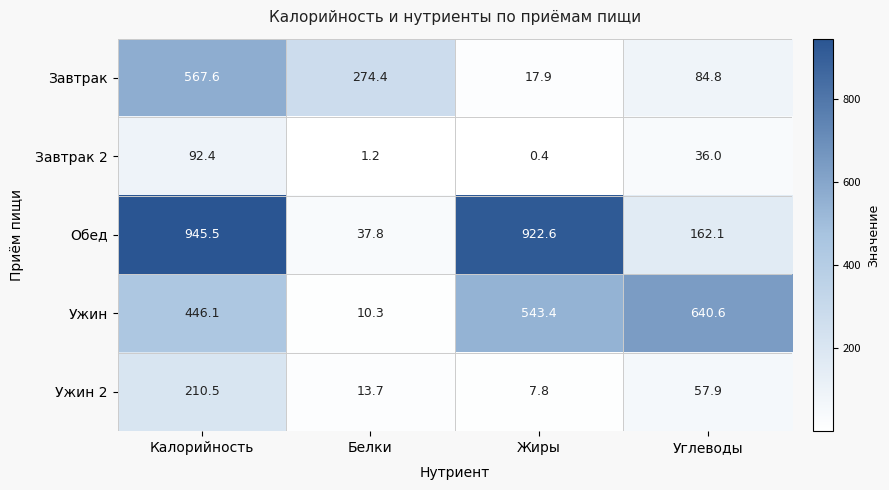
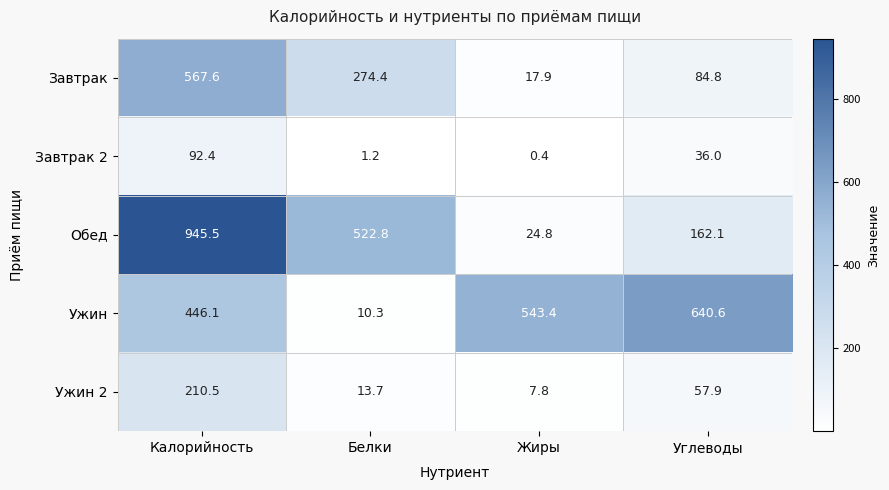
Обед, Белки: 37.8 -> 522.8
Обед, Жиры: 922.6 -> 24.8
